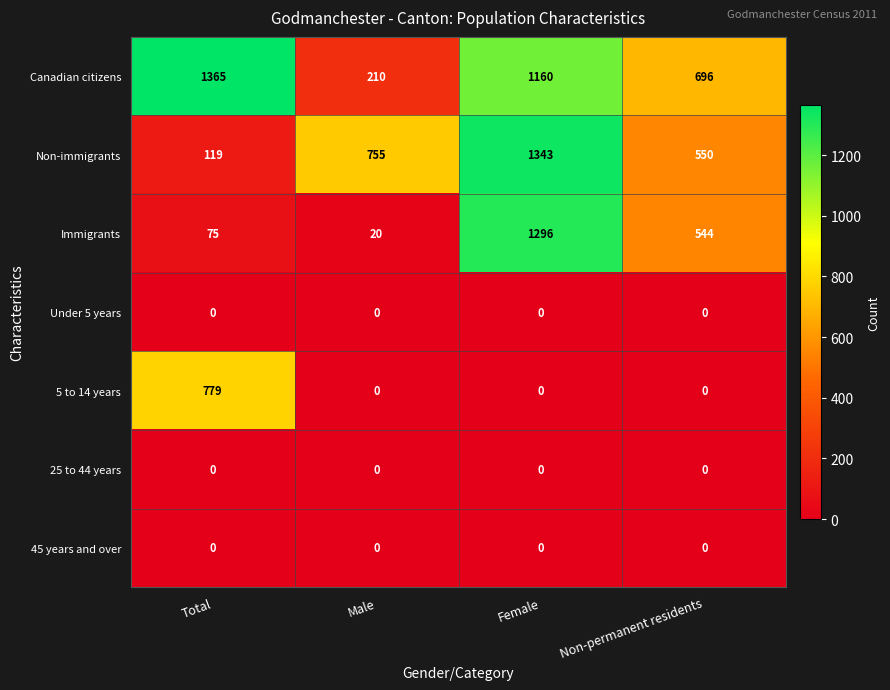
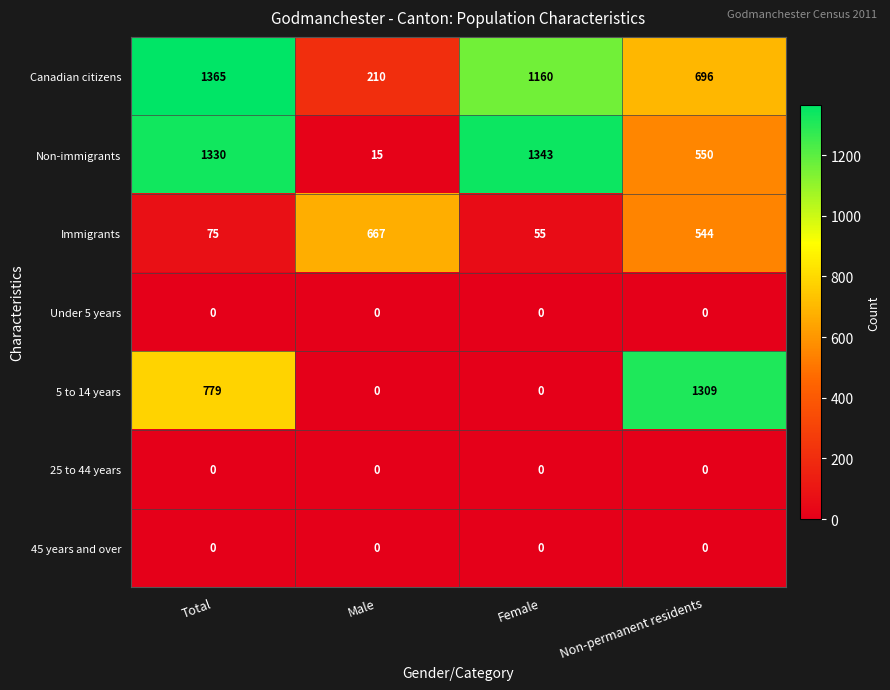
Non-immigrants, Total: 119 -> 1330
Non-immigrants, Male: 755 -> 15
Immigrants, Male: 20 -> 667
Immigrants, Female: 1296 -> 55
5 to 14 years, Non-permanent residents: 0 -> 1309
